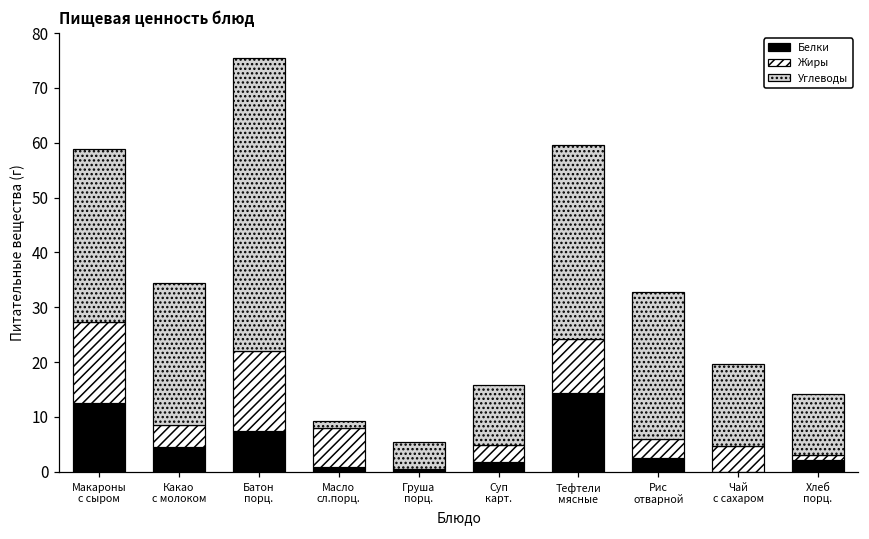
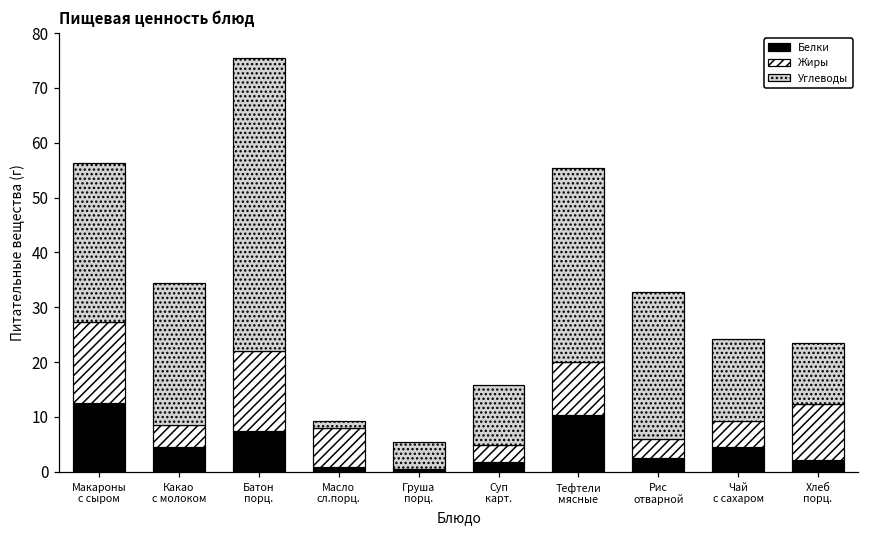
Углеводы, Макароны с сыром: 32 -> 29
Белки, Тефтели мясные: 14 -> 10
Белки, Чай с сахаром: 0 -> 5
Жиры, Хлеб порц.: 1 -> 10
